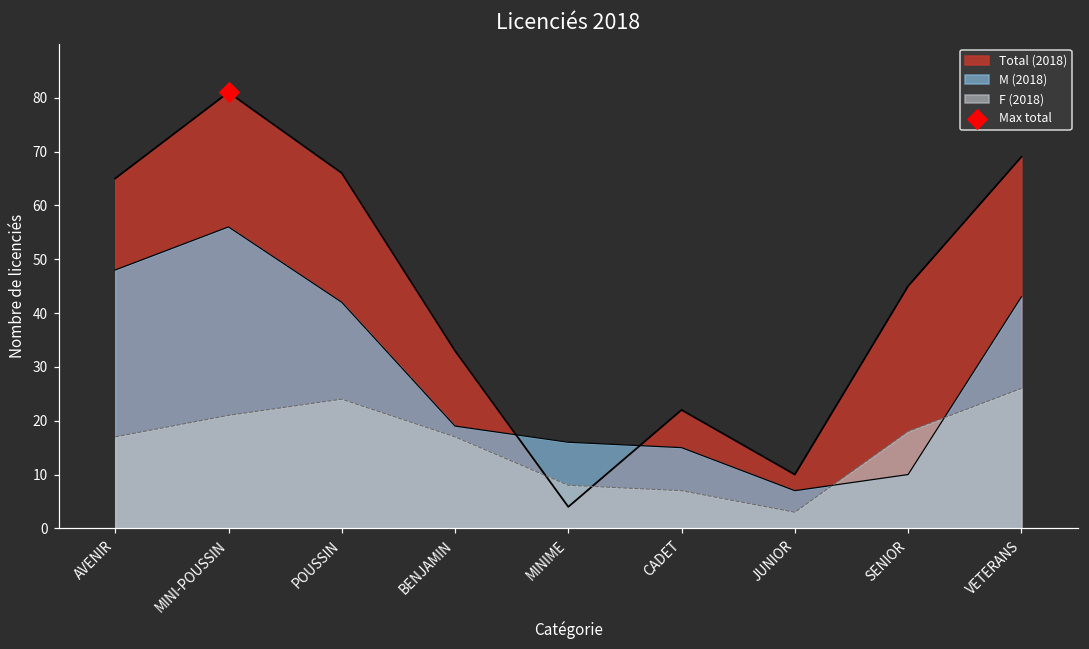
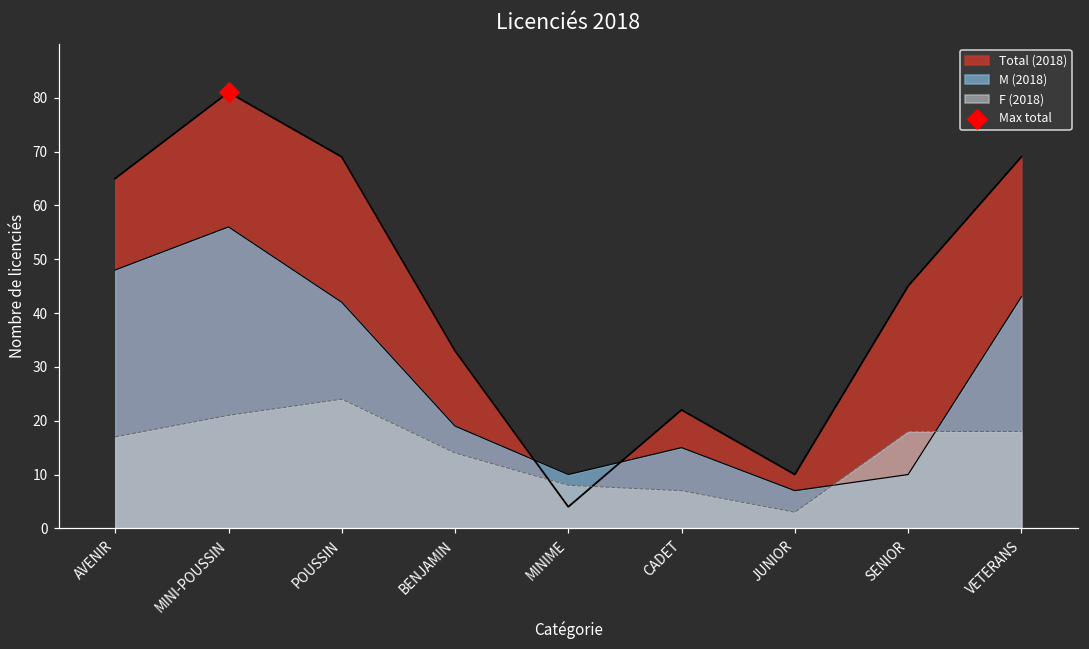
Total (2018), POUSSIN: 66 -> 69
F (2018), BENJAMIN: 17 -> 14
M (2018), MINIME: 16 -> 10
F (2018), VETERANS: 26 -> 18
